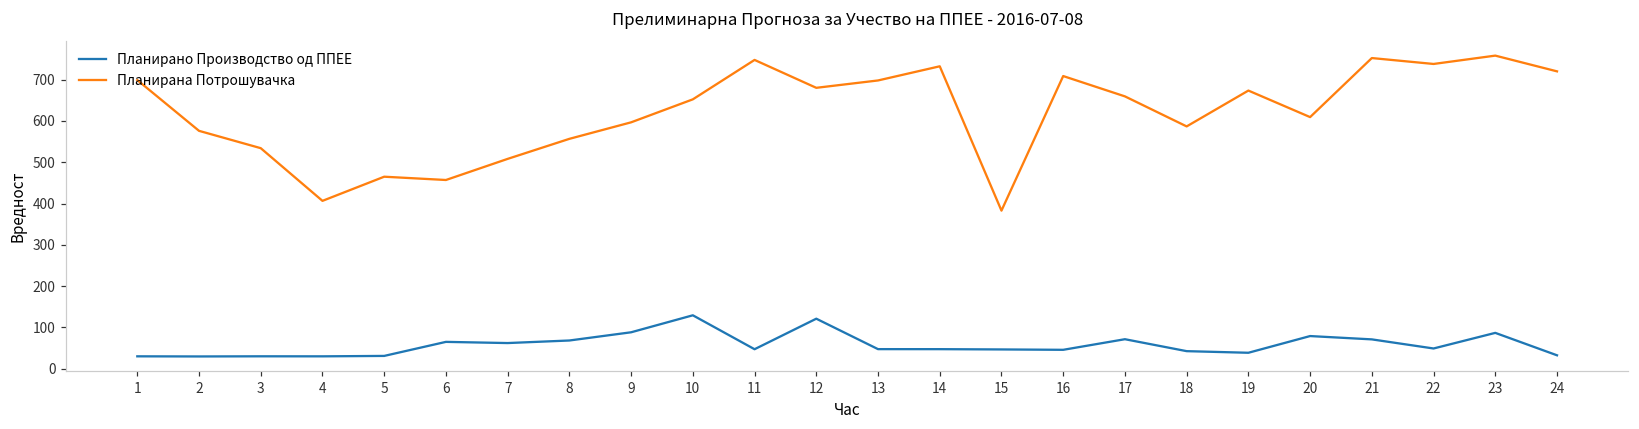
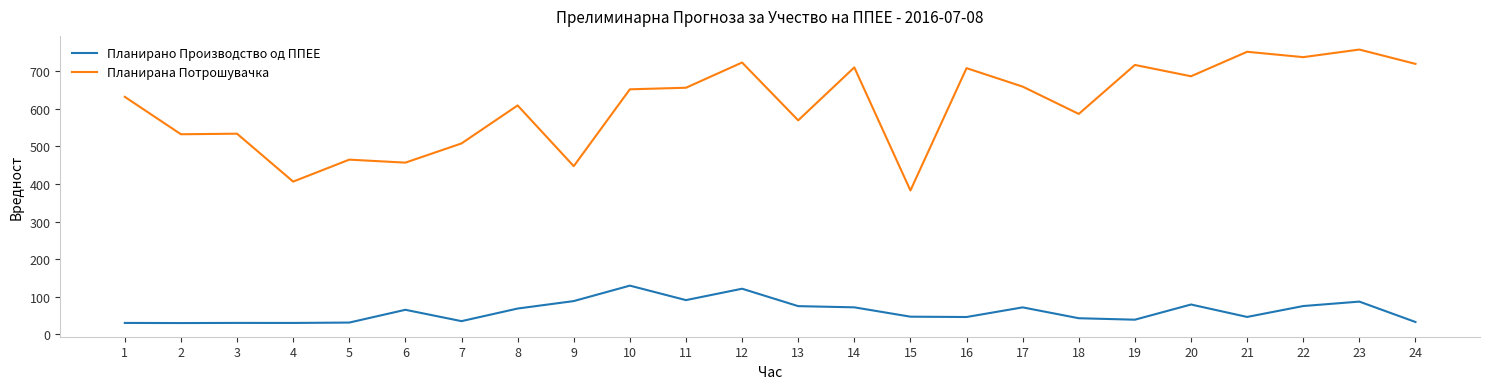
Планирана Потрошувачка, 1: 700 -> 630
Планирана Потрошувачка, 2: 580 -> 530
Планирано Производство од ППЕЕ, 7: 60 -> 30
Планирана Потрошувачка, 8: 560 -> 610
Планирана Потрошувачка, 9: 600 -> 450
Планирано Производство од ППЕЕ, 11: 50 -> 90
Планирана Потрошувачка, 11: 750 -> 660
Планирана Потрошувачка, 12: 680 -> 720
Планирано Производство од ППЕЕ, 13: 50 -> 70
Планирана Потрошувачка, 13: 700 -> 570
Планирано Производство од ППЕЕ, 14: 50 -> 70
Планирана Потрошувачка, 14: 730 -> 710
Планирана Потрошувачка, 19: 670 -> 720
Планирана Потрошувачка, 20: 610 -> 690
Планирано Производство од ППЕЕ, 21: 70 -> 50
Планирано Производство од ППЕЕ, 22: 50 -> 80
